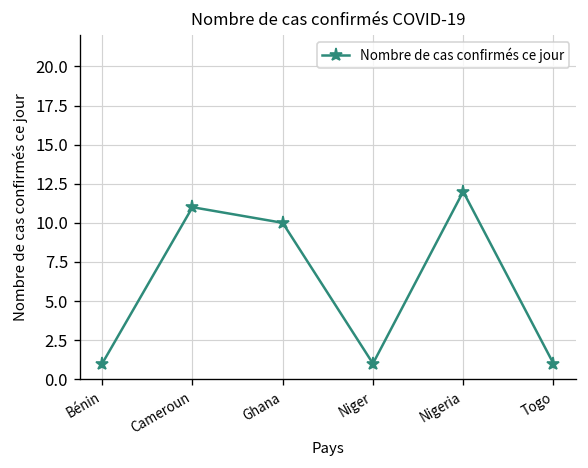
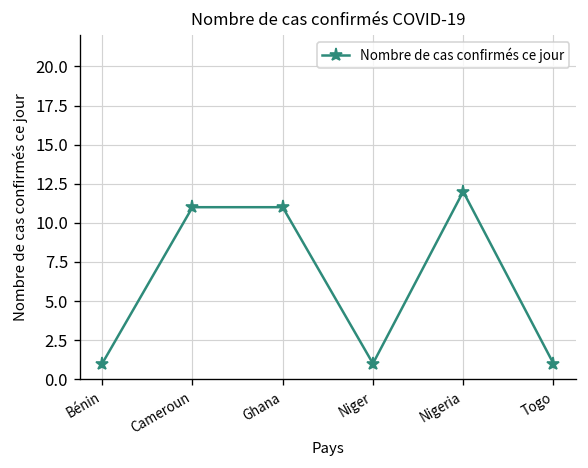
Ghana: 10 -> 11
